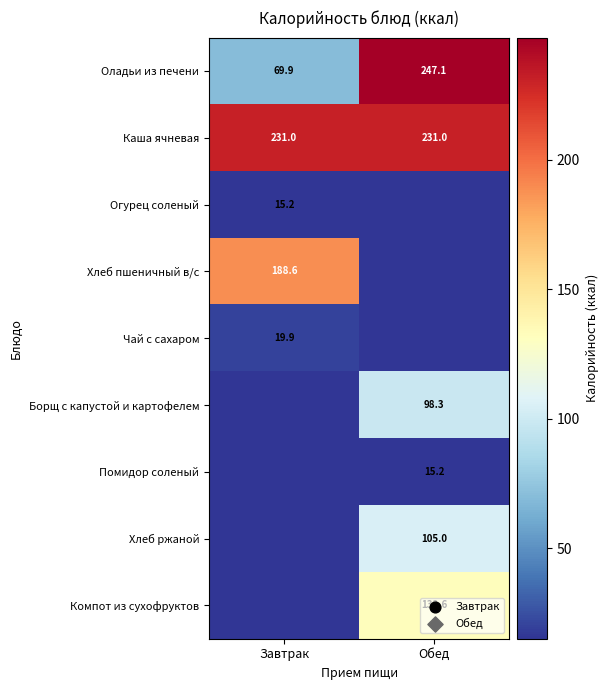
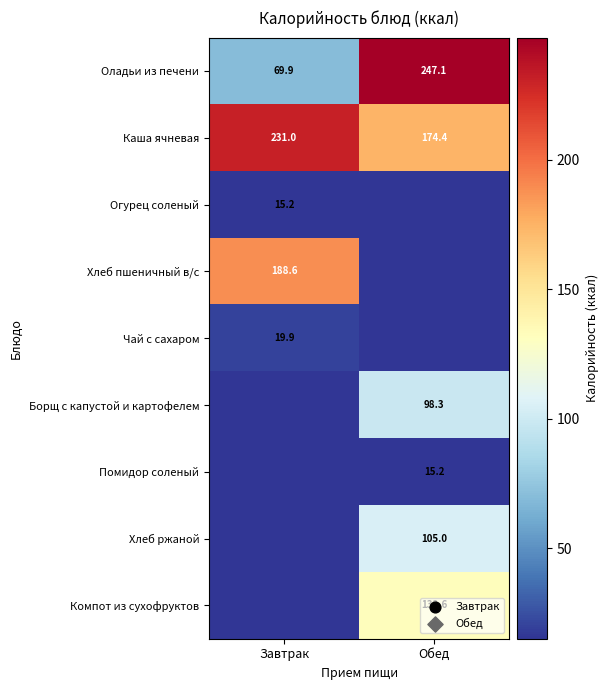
Каша ячневая, Обед: 231.0 -> 174.4
